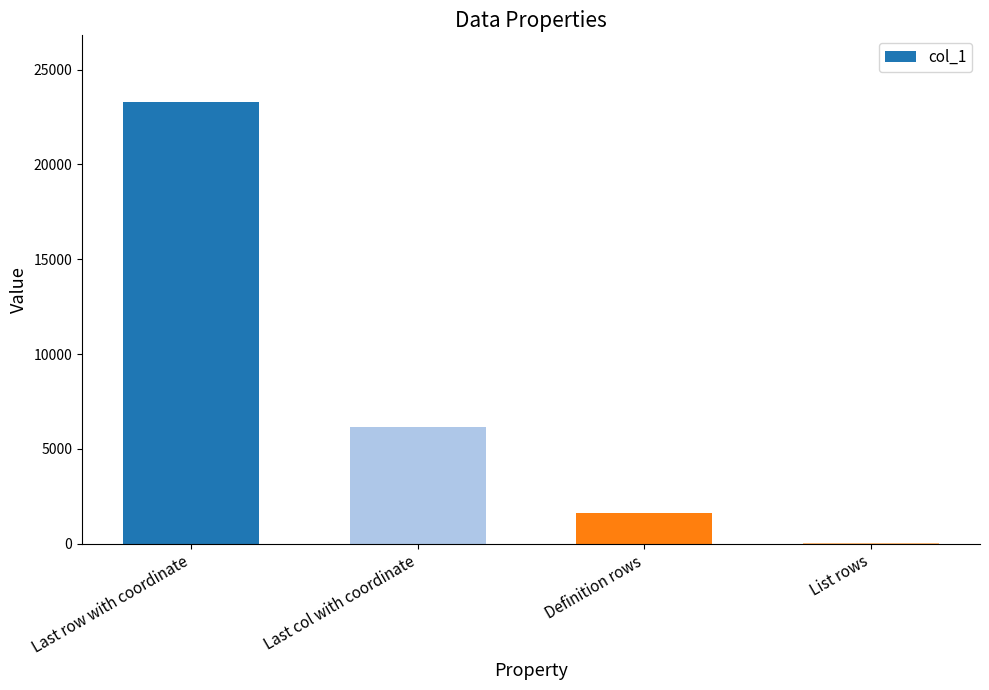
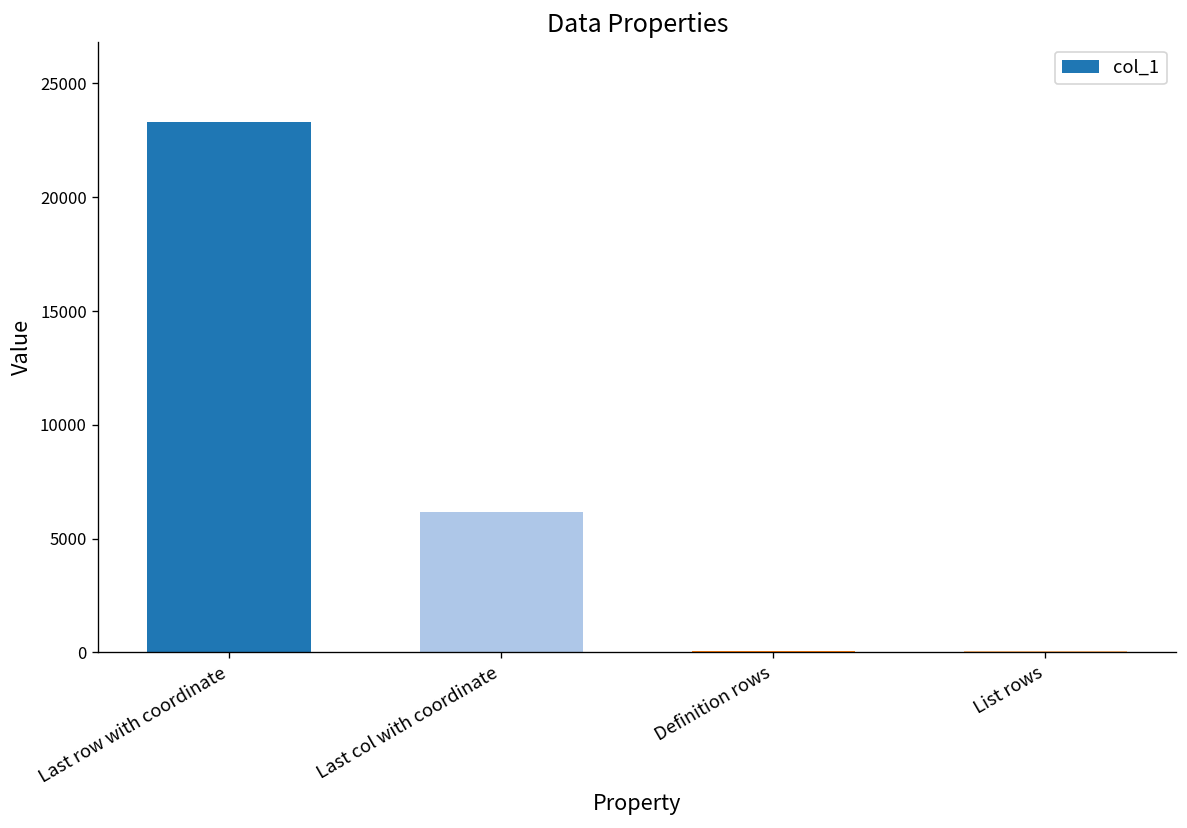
Definition rows: 1600 -> 0
